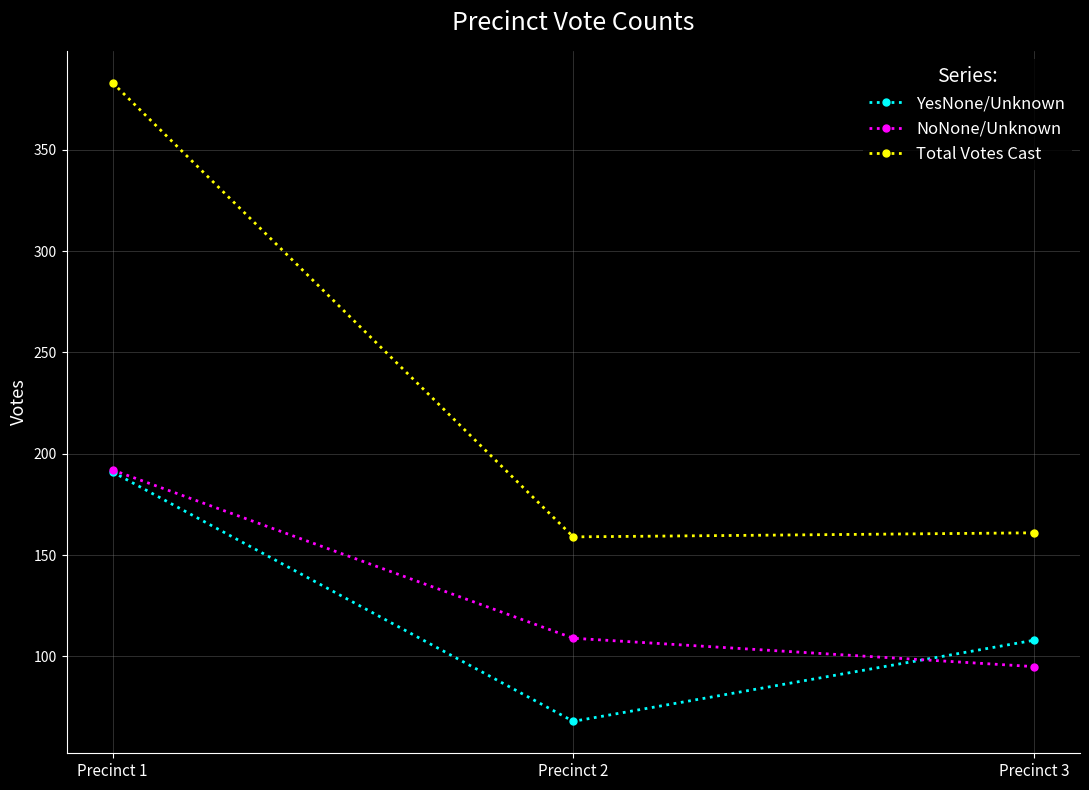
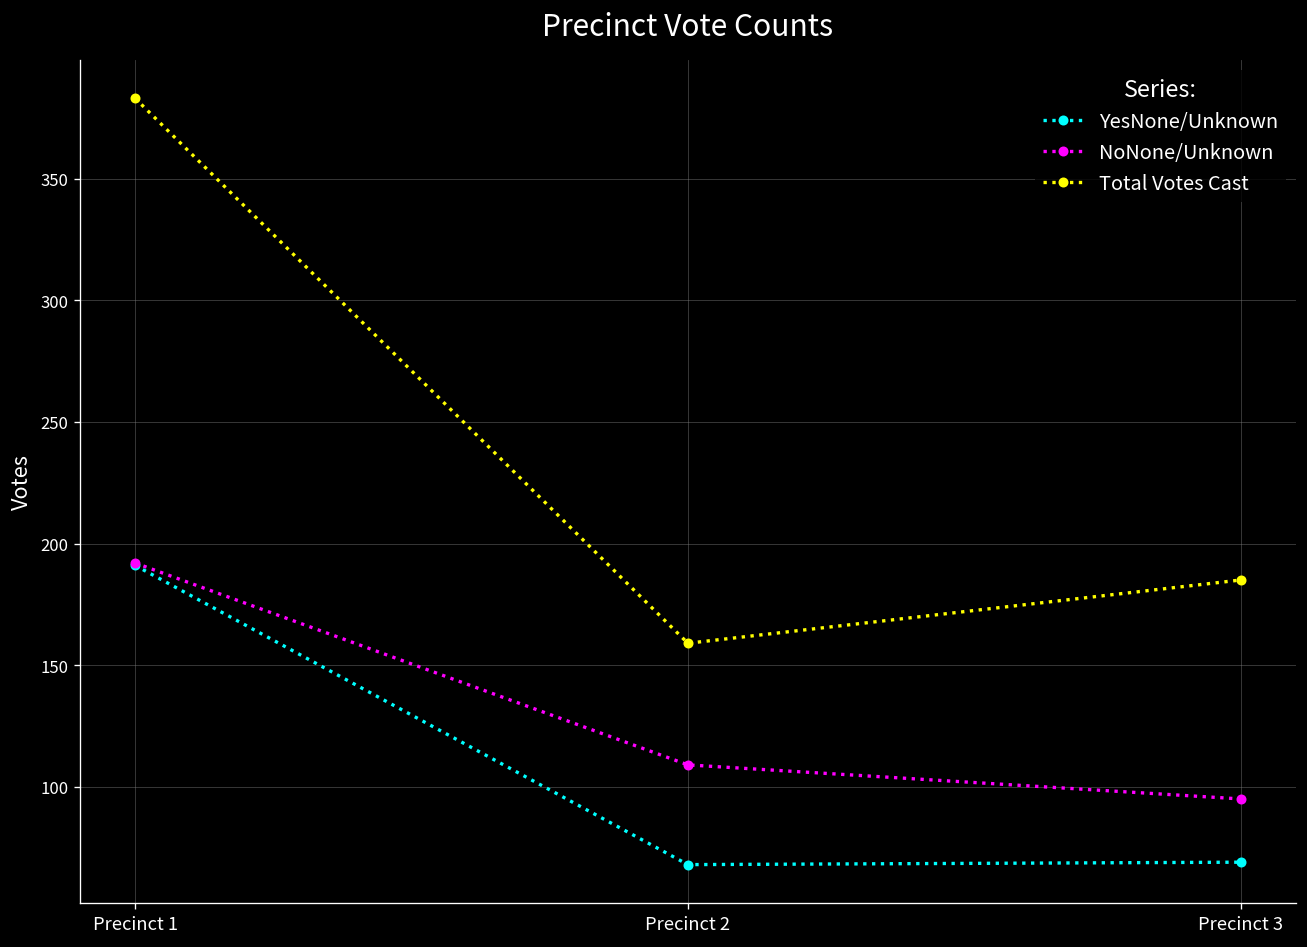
YesNone/Unknown, Precinct 3: 108 -> 69
Total Votes Cast, Precinct 3: 161 -> 185
